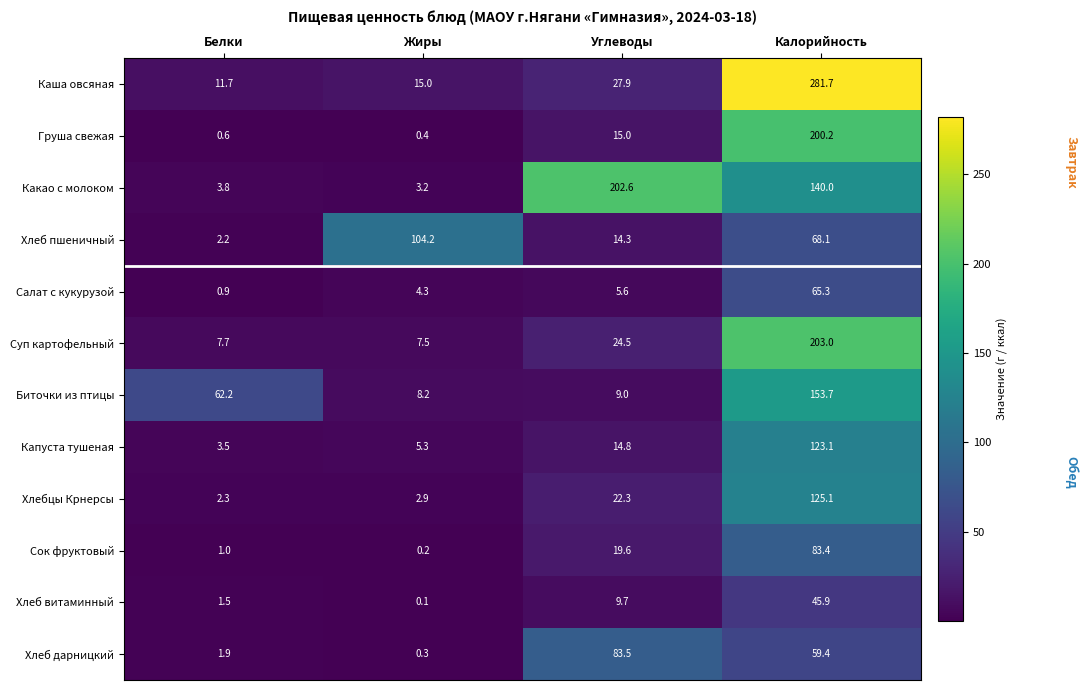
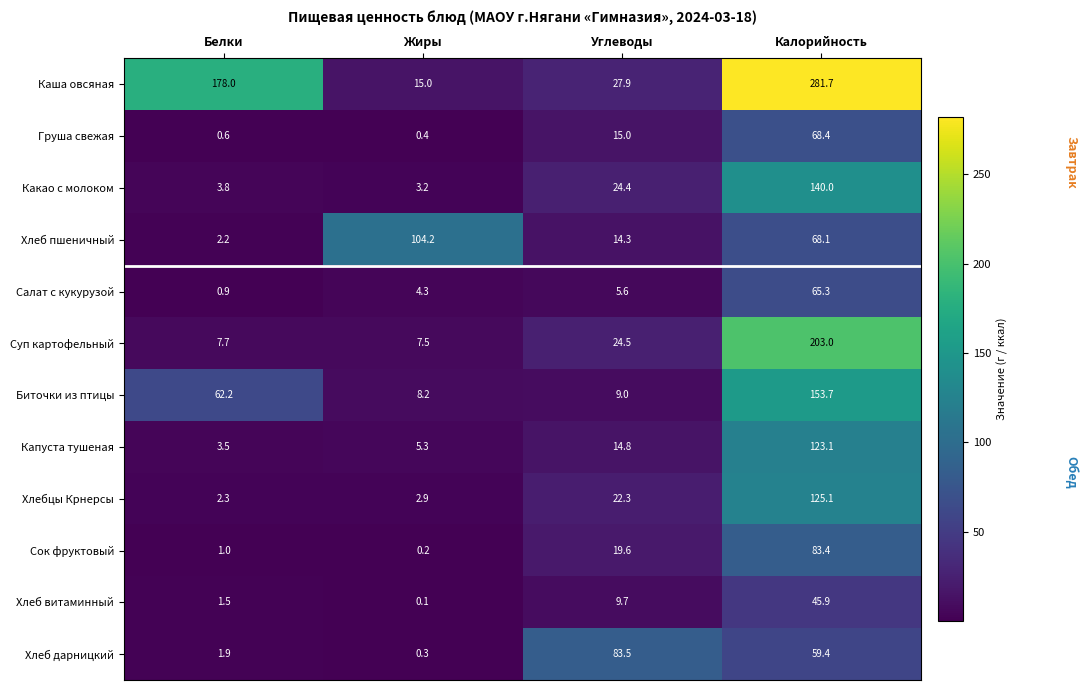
Каша овсяная, Белки: 11.7 -> 178.0
Груша свежая, Калорийность: 200.2 -> 68.4
Какао с молоком, Углеводы: 202.6 -> 24.4
